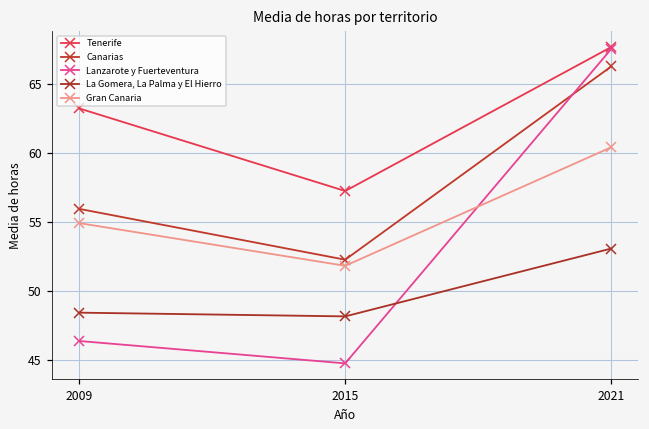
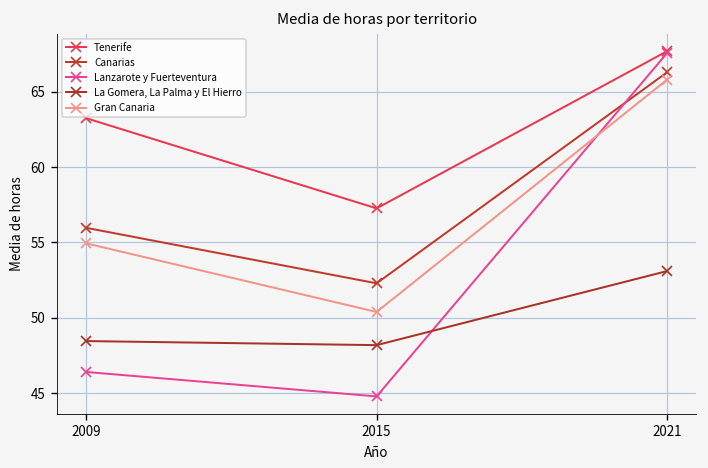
Gran Canaria, 2015: 51.9 -> 50.4
Gran Canaria, 2021: 60.4 -> 65.8
